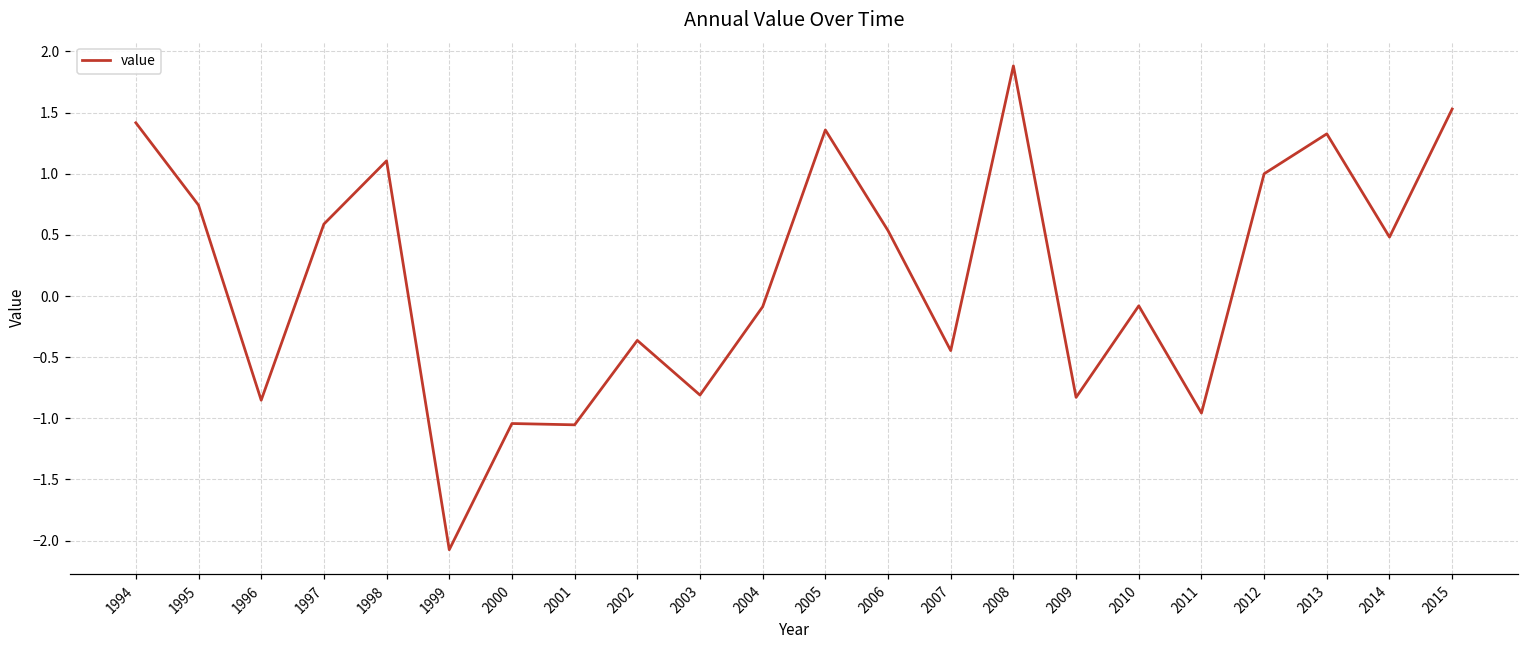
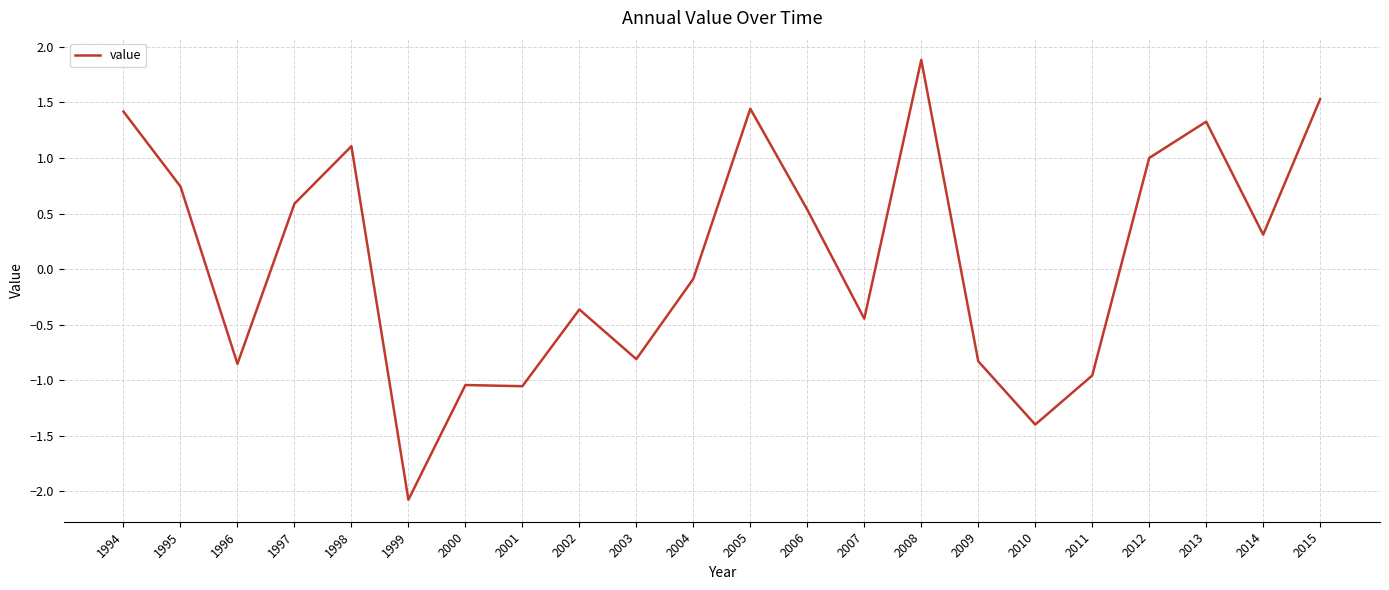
2005: 1.36 -> 1.44
2010: -0.08 -> -1.40
2014: 0.48 -> 0.31
